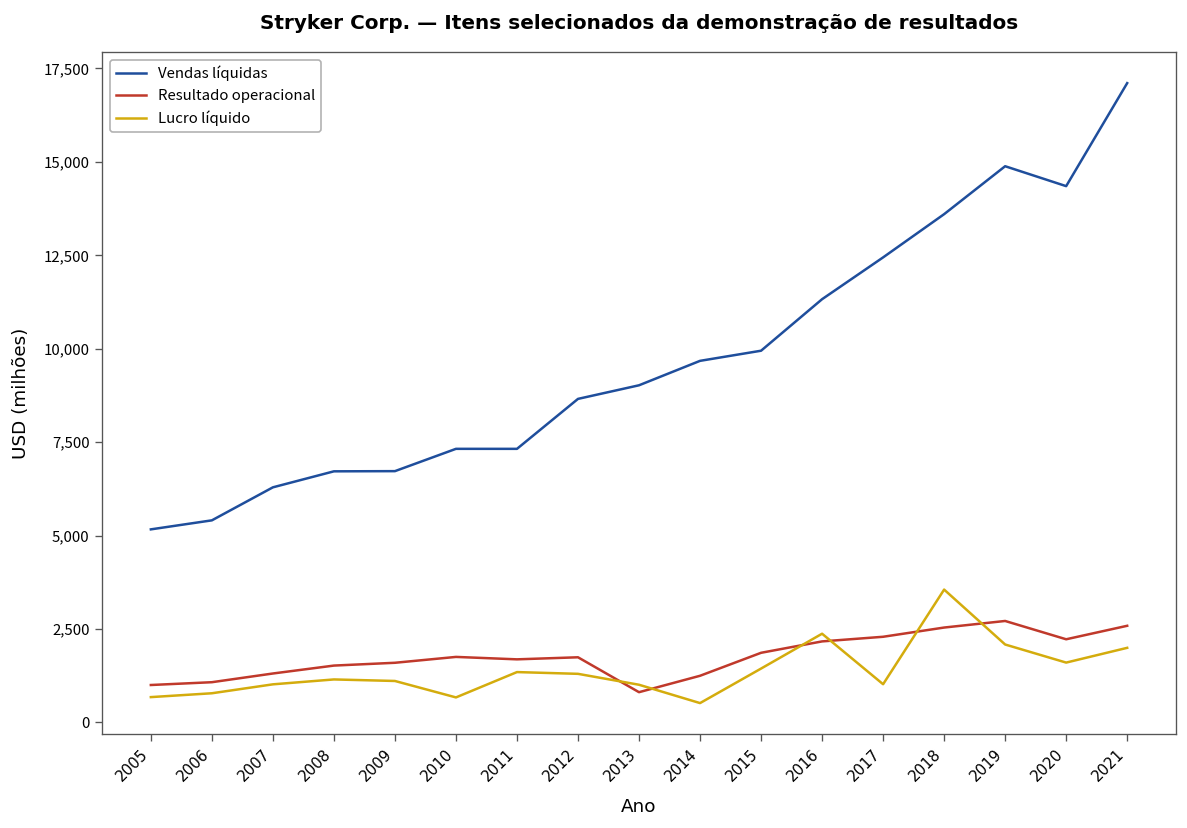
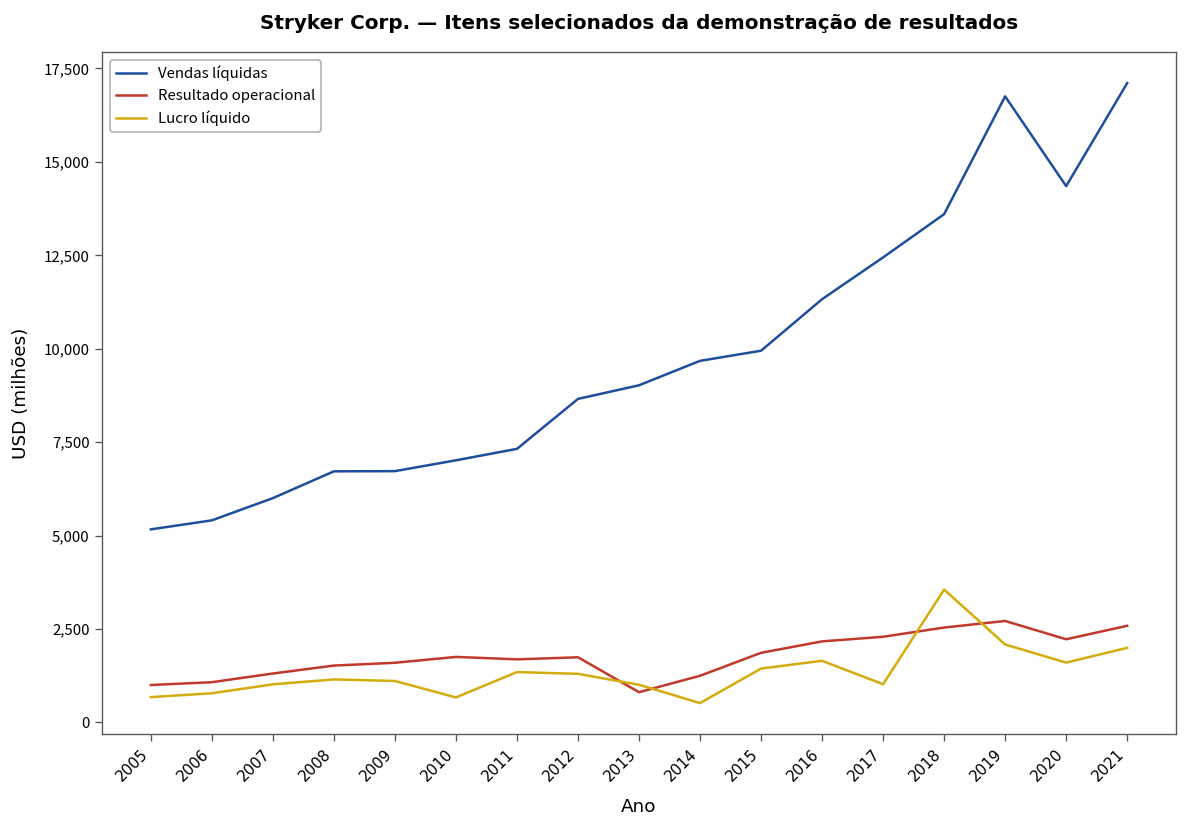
Vendas líquidas, 2007: 6,300 -> 6,000
Vendas líquidas, 2010: 7,300 -> 7,000
Lucro líquido, 2016: 2,400 -> 1,600
Vendas líquidas, 2019: 14,900 -> 16,800
